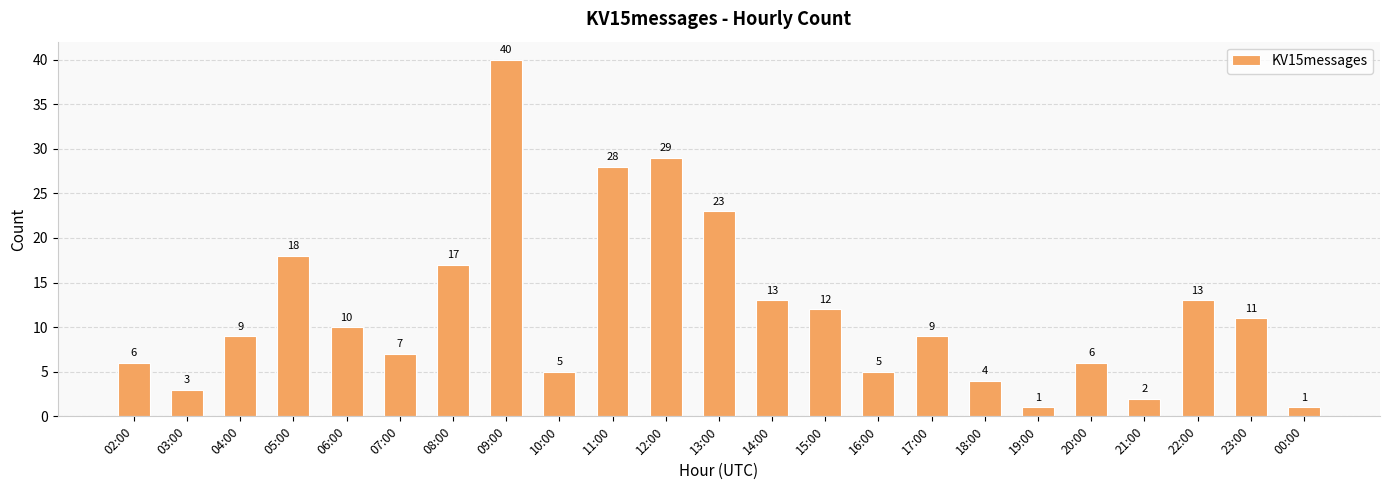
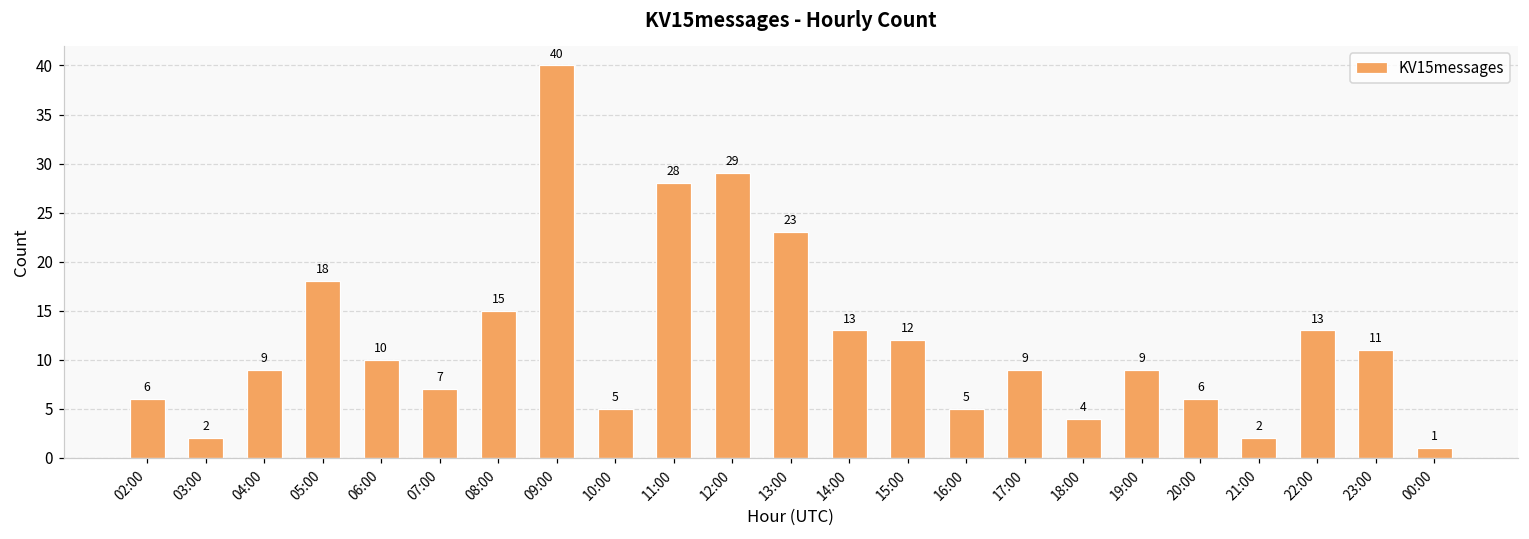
03:00: 3 -> 2
08:00: 17 -> 15
19:00: 1 -> 9
